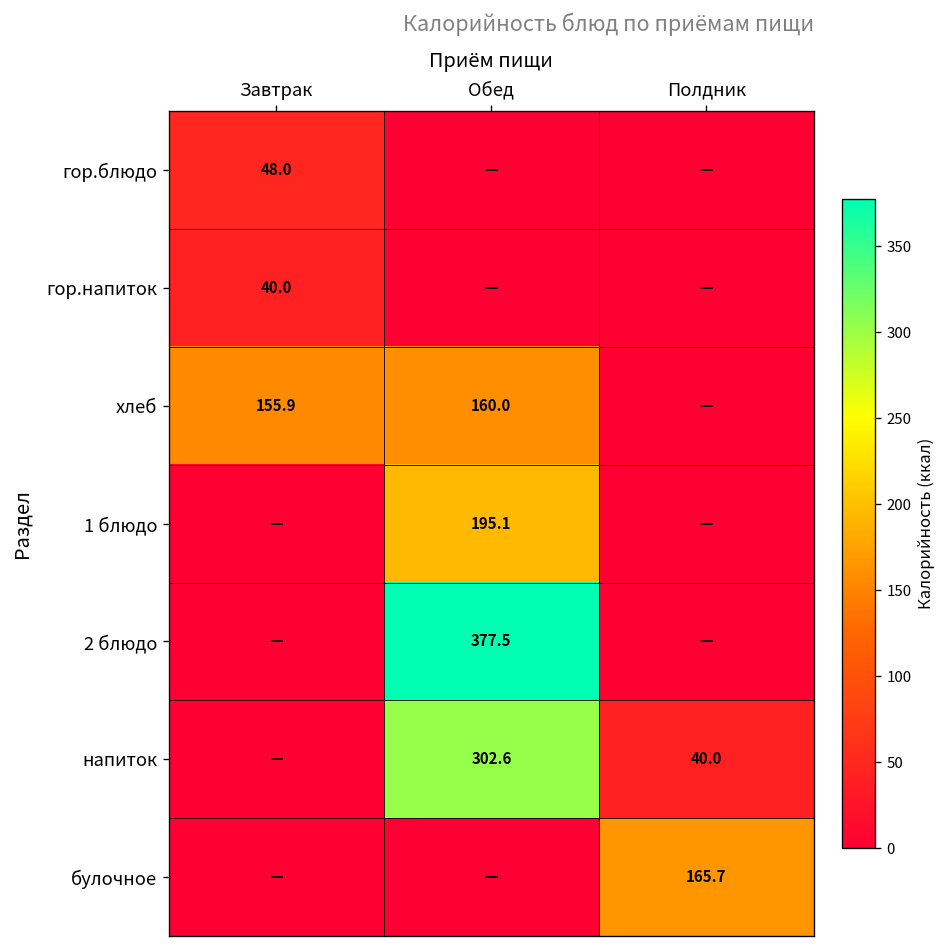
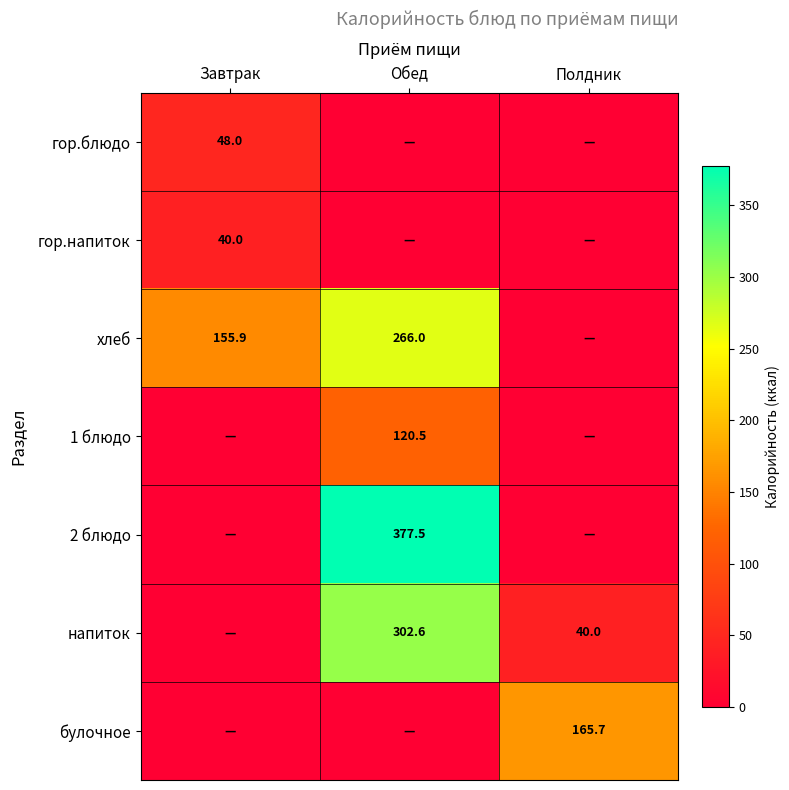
хлеб, Обед: 160.0 -> 266.0
1 блюдо, Обед: 195.1 -> 120.5
